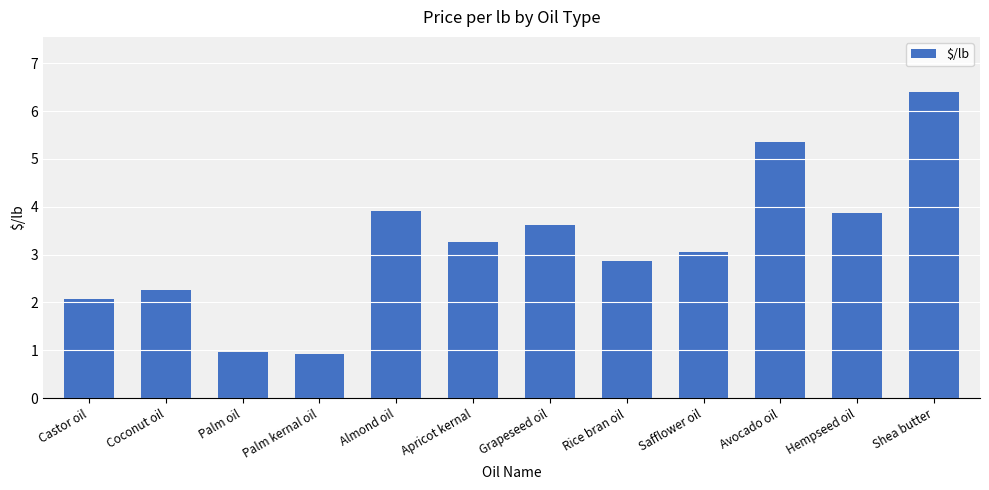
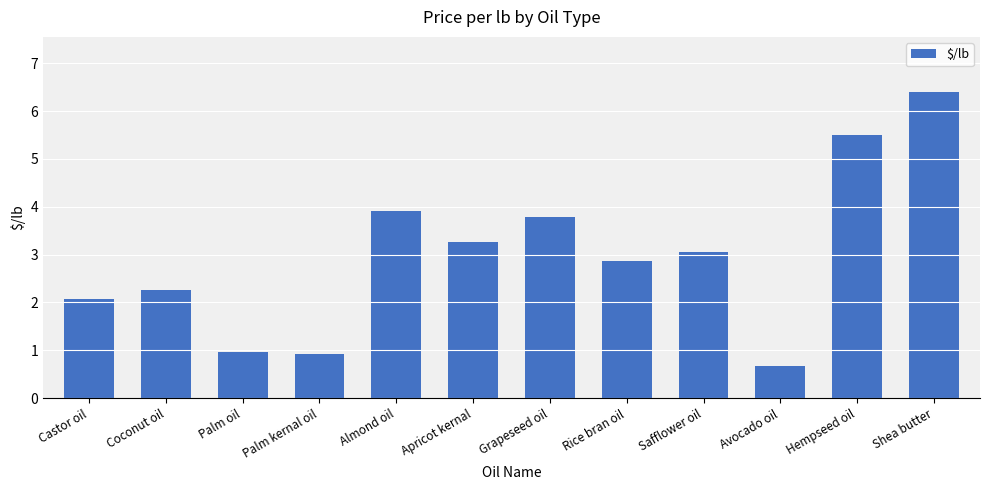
Grapeseed oil: 3.6 -> 3.8
Avocado oil: 5.4 -> 0.7
Hempseed oil: 3.9 -> 5.5
